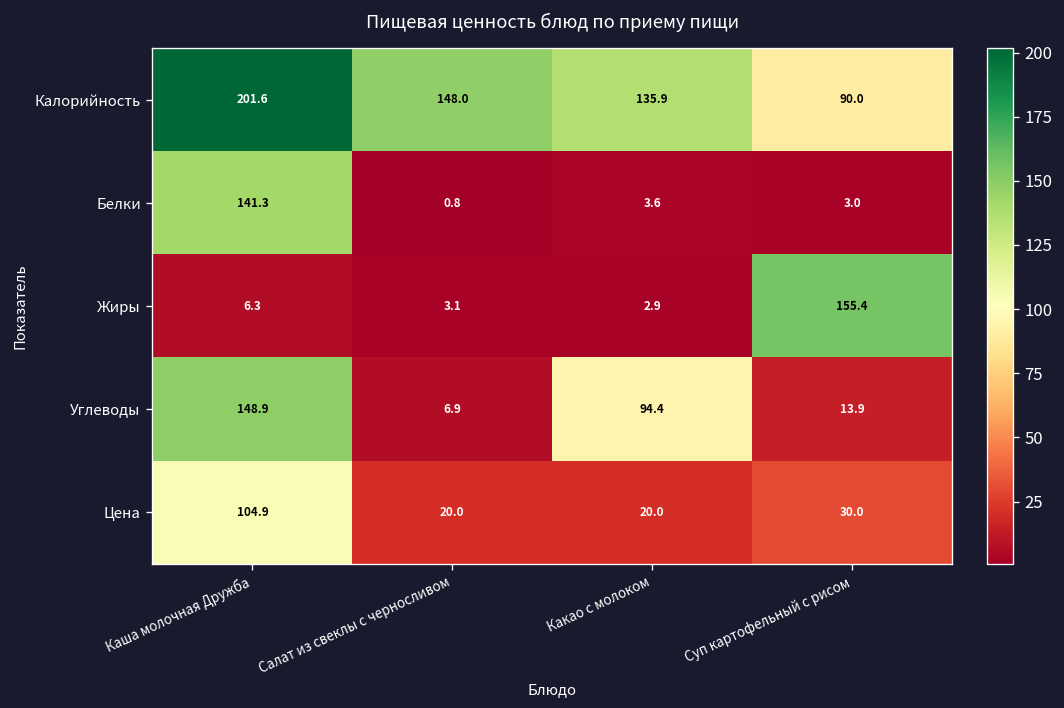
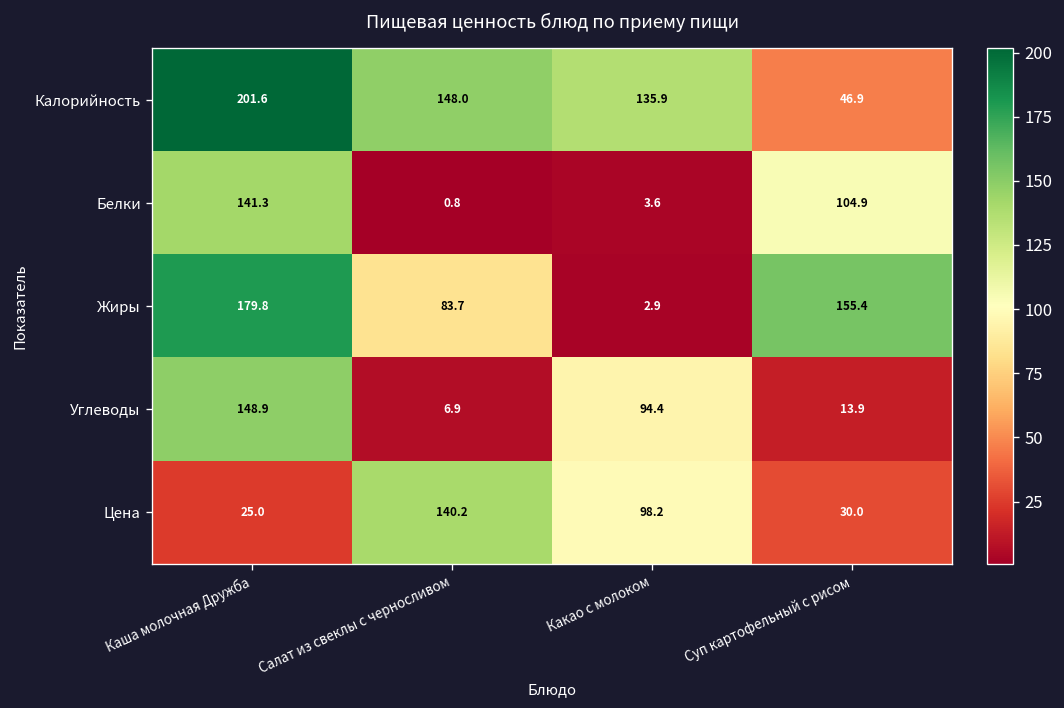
Калорийность, Суп картофельный с рисом: 90.0 -> 46.9
Белки, Суп картофельный с рисом: 3.0 -> 104.9
Жиры, Каша молочная Дружба: 6.3 -> 179.8
Жиры, Салат из свеклы с черносливом: 3.1 -> 83.7
Цена, Каша молочная Дружба: 104.9 -> 25.0
Цена, Салат из свеклы с черносливом: 20.0 -> 140.2
Цена, Какао с молоком: 20.0 -> 98.2
